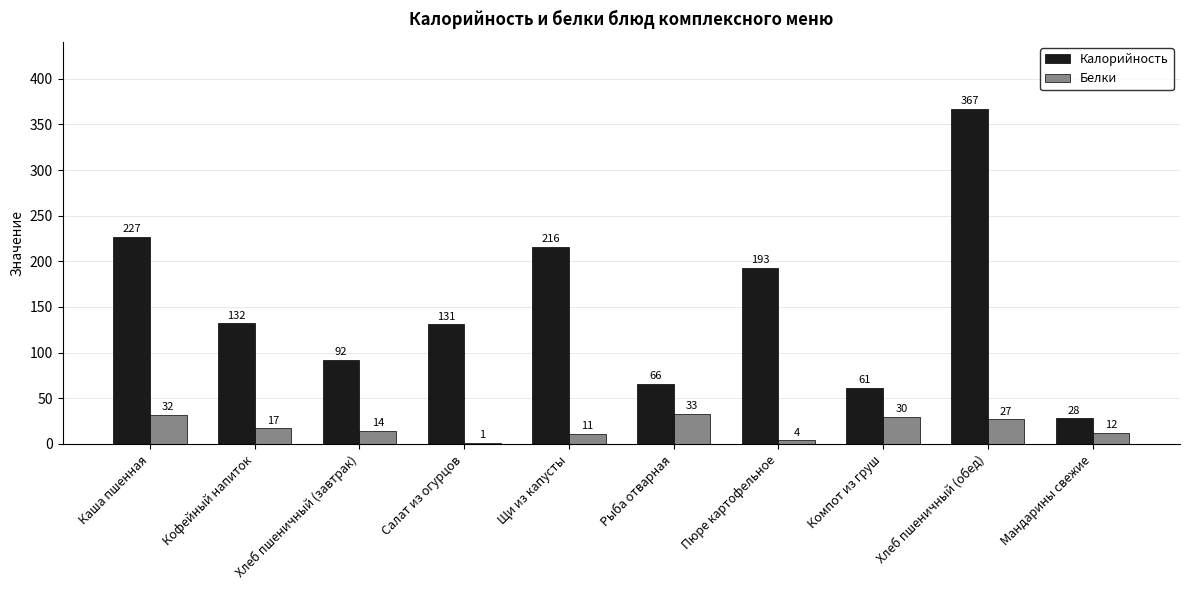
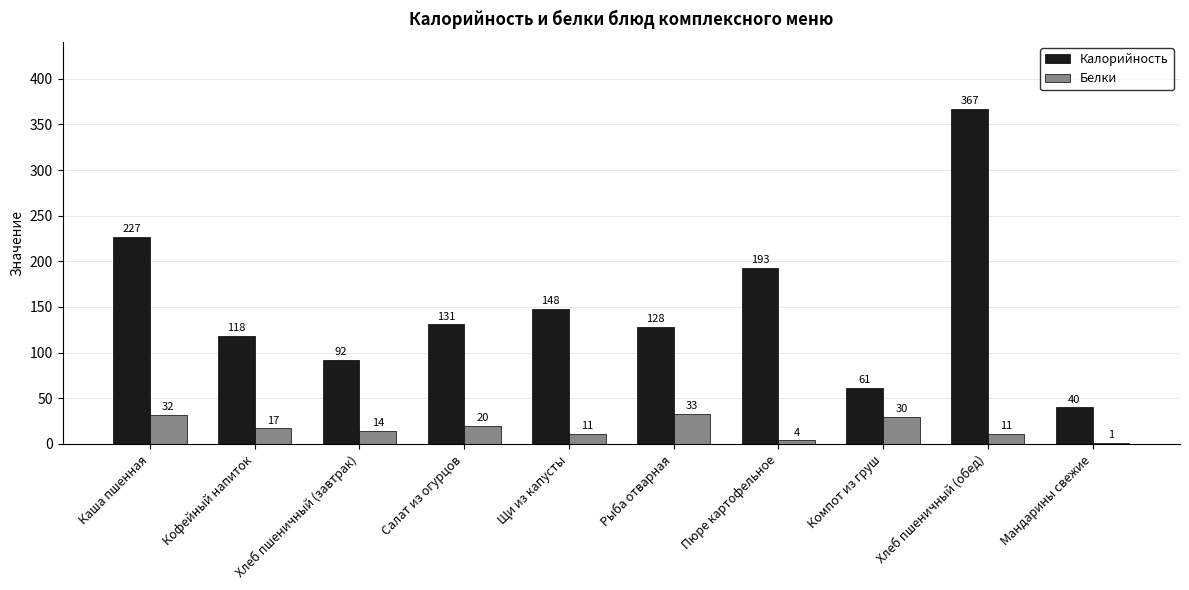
Калорийность, Кофейный напиток: 132 -> 118
Белки, Салат из огурцов: 1 -> 20
Калорийность, Щи из капусты: 216 -> 148
Калорийность, Рыба отварная: 66 -> 128
Белки, Хлеб пшеничный (обед): 27 -> 11
Калорийность, Мандарины свежие: 28 -> 40
Белки, Мандарины свежие: 12 -> 1
